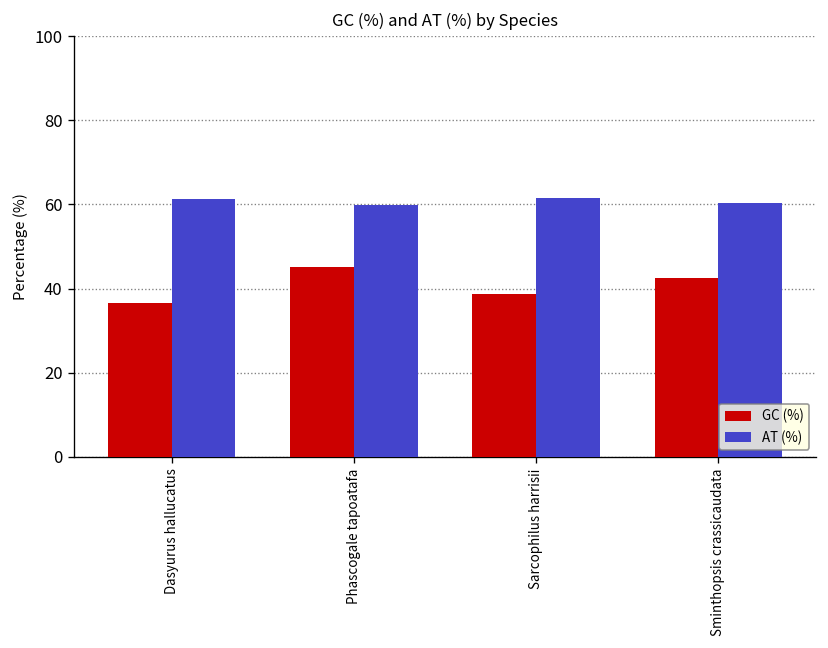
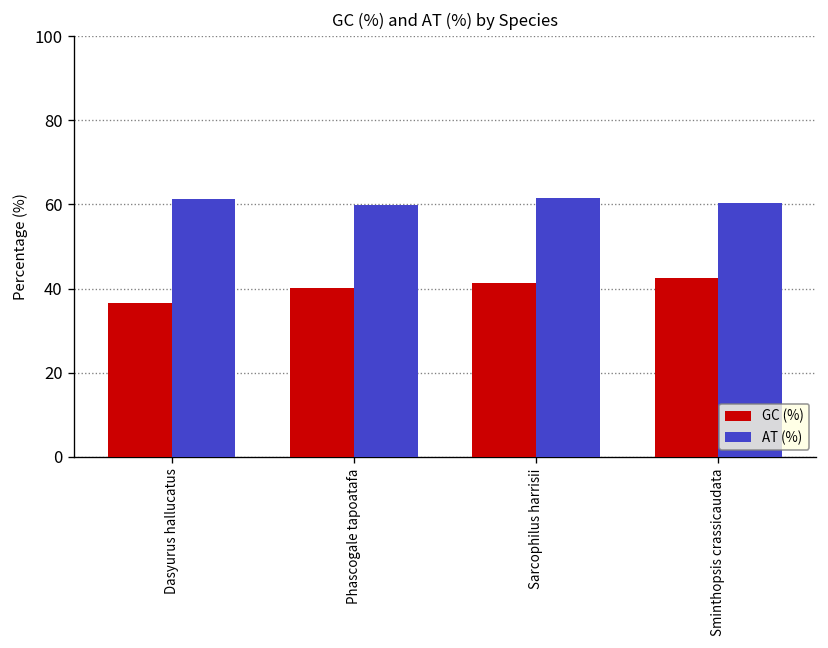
GC (%), Phascogale tapoatafa: 45 -> 40
GC (%), Sarcophilus harrisii: 39 -> 41
